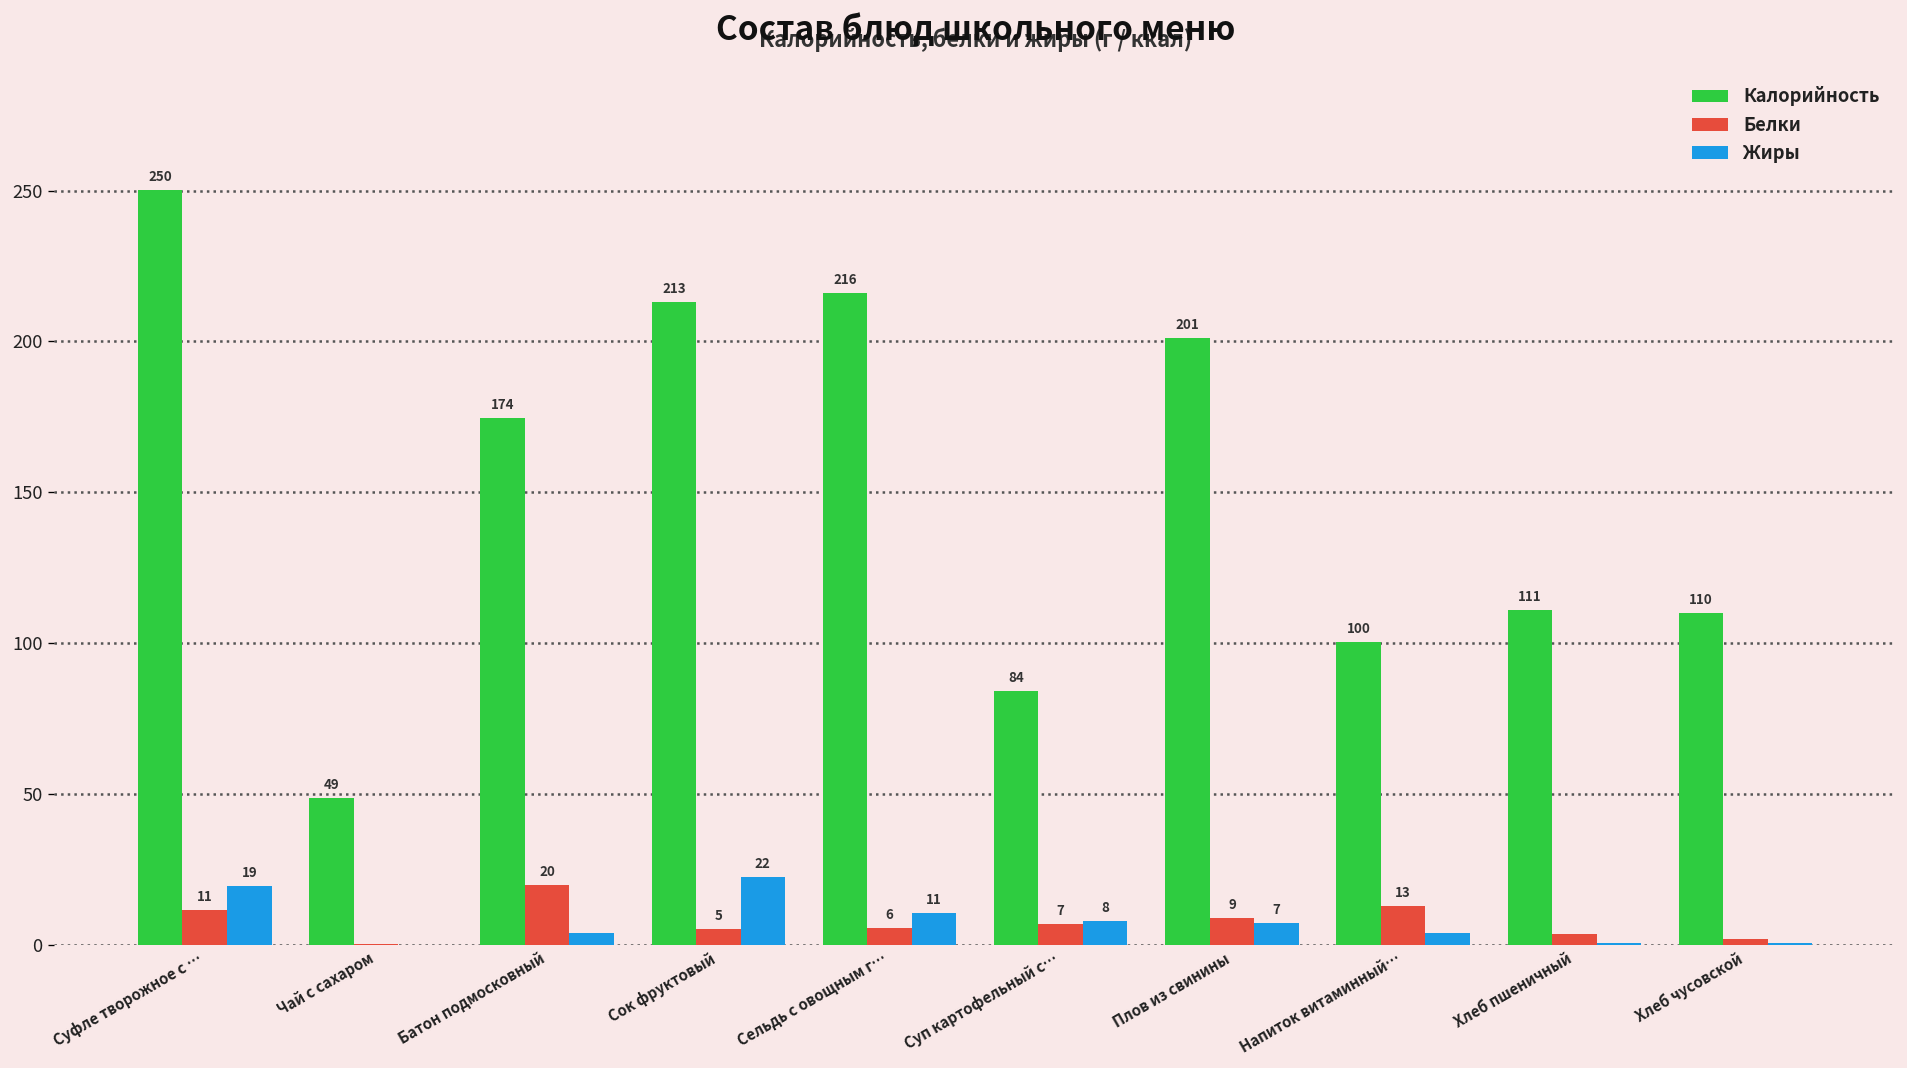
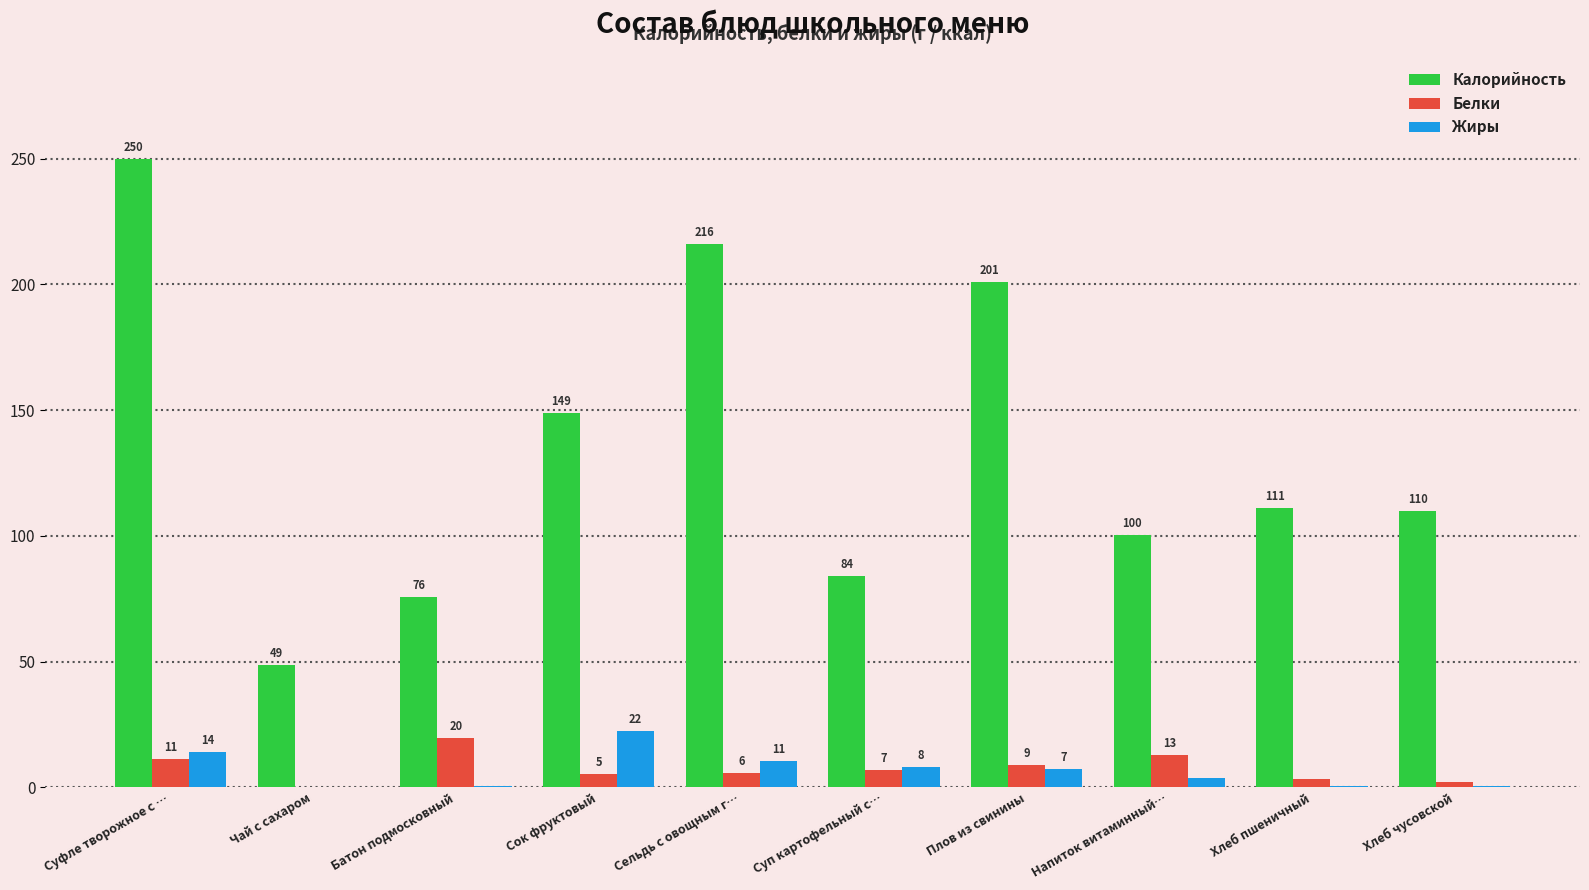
Жиры, Суфле творожное с …: 19 -> 14
Калорийность, Батон подмосковный: 174 -> 76
Жиры, Батон подмосковный: 4 -> 0
Калорийность, Сок фруктовый: 213 -> 149
